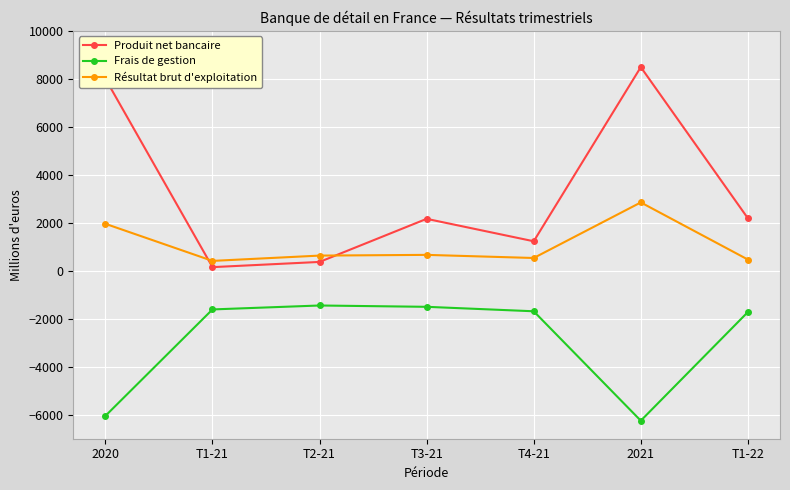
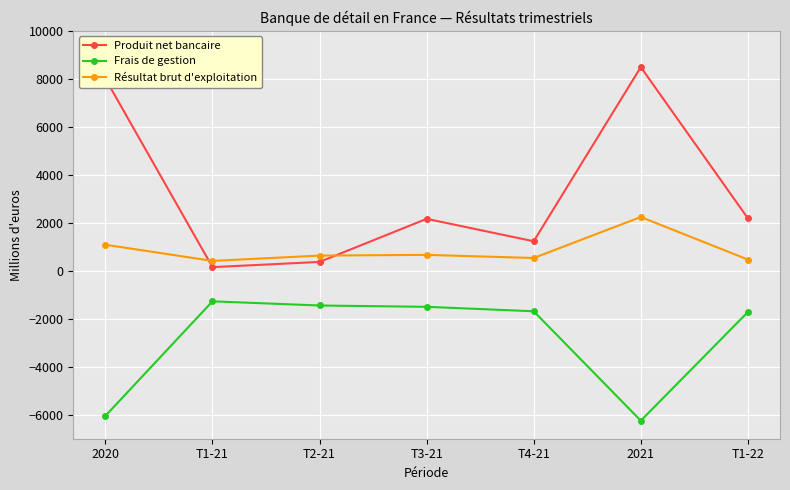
Résultat brut d'exploitation, 2020: 2000 -> 1100
Frais de gestion, T1-21: -1600 -> -1300
Résultat brut d'exploitation, 2021: 2800 -> 2200
